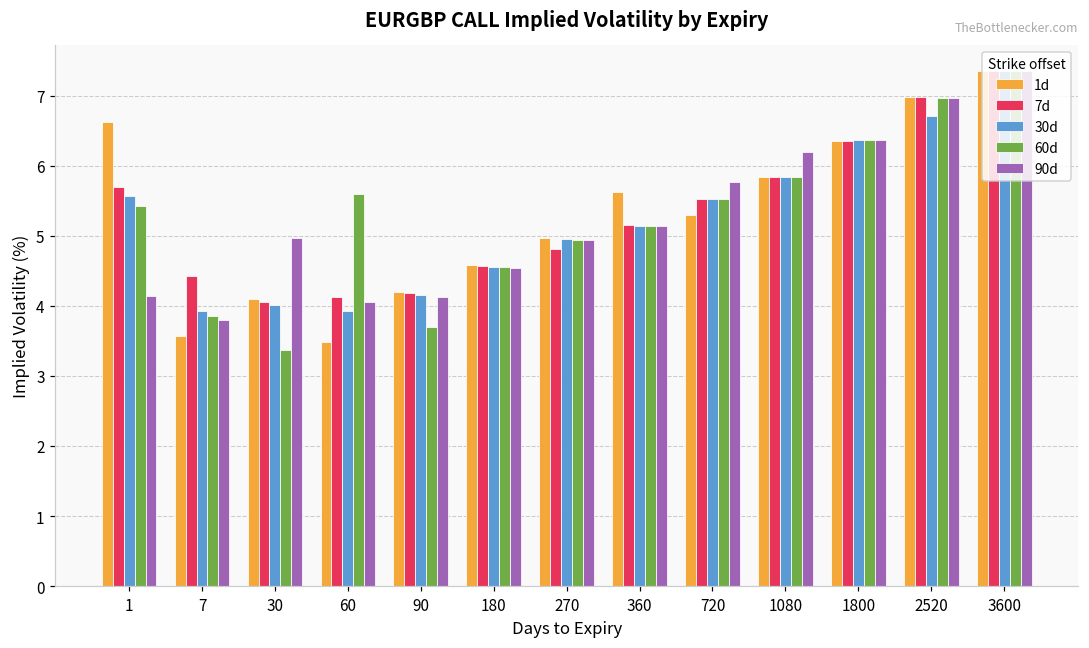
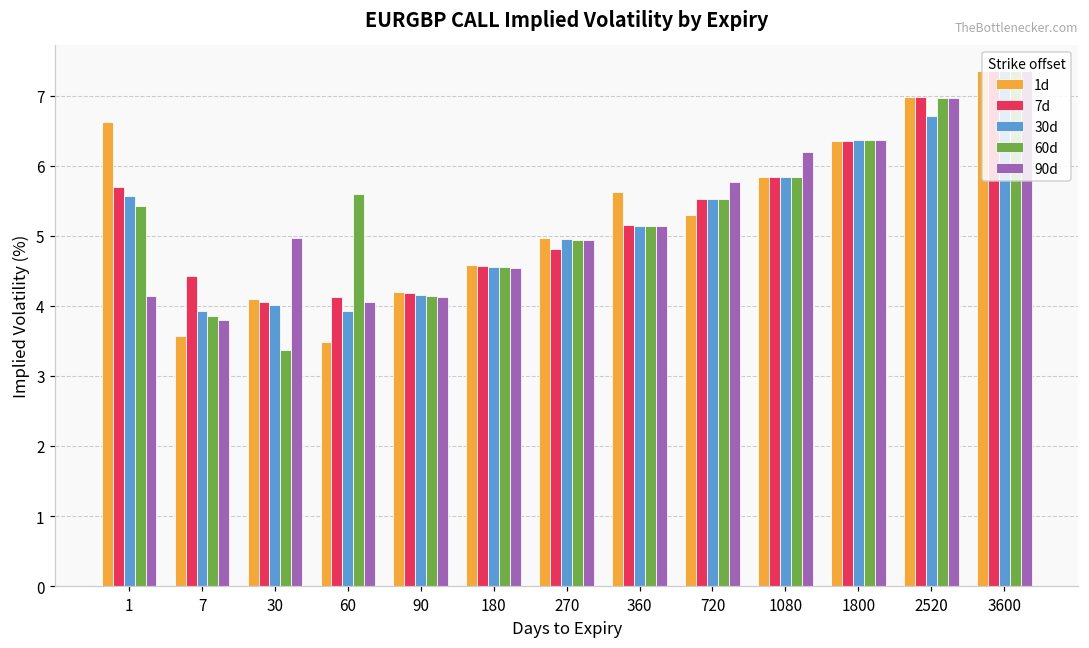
60d, 90: 3.7 -> 4.1
